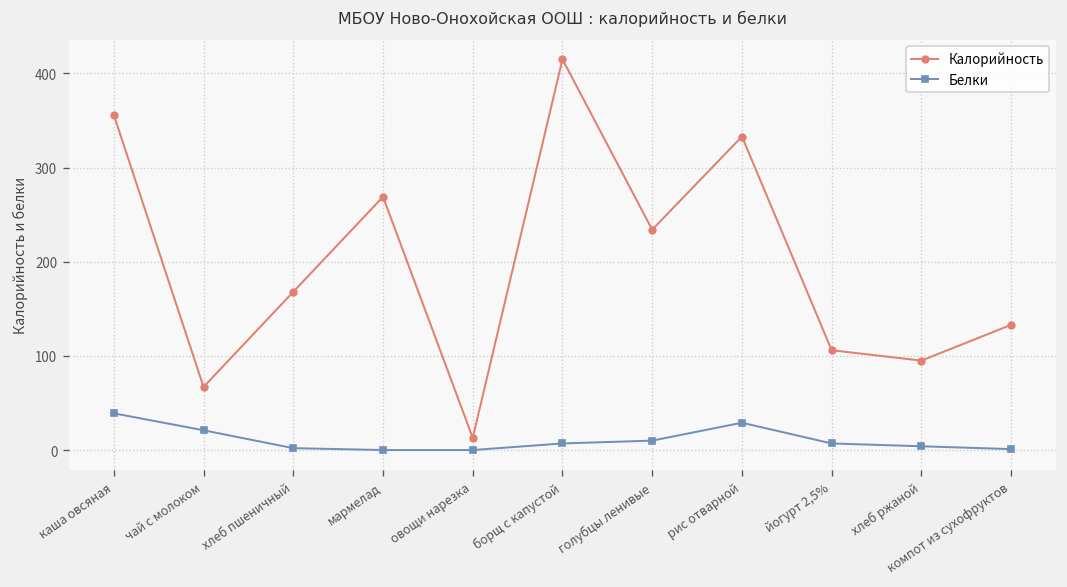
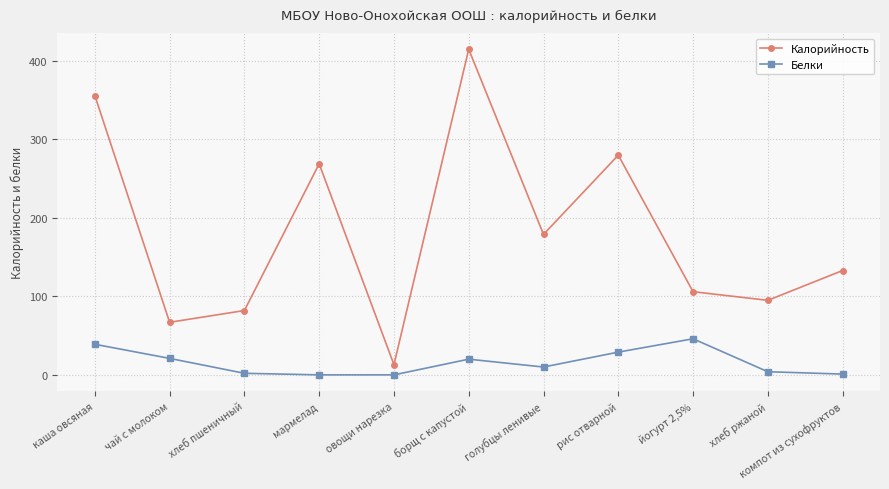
Калорийность, хлеб пшеничный: 170 -> 80
Белки, борщ с капустой: 10 -> 20
Калорийность, голубцы ленивые: 230 -> 180
Калорийность, рис отварной: 330 -> 280
Белки, йогурт 2,5%: 10 -> 50
